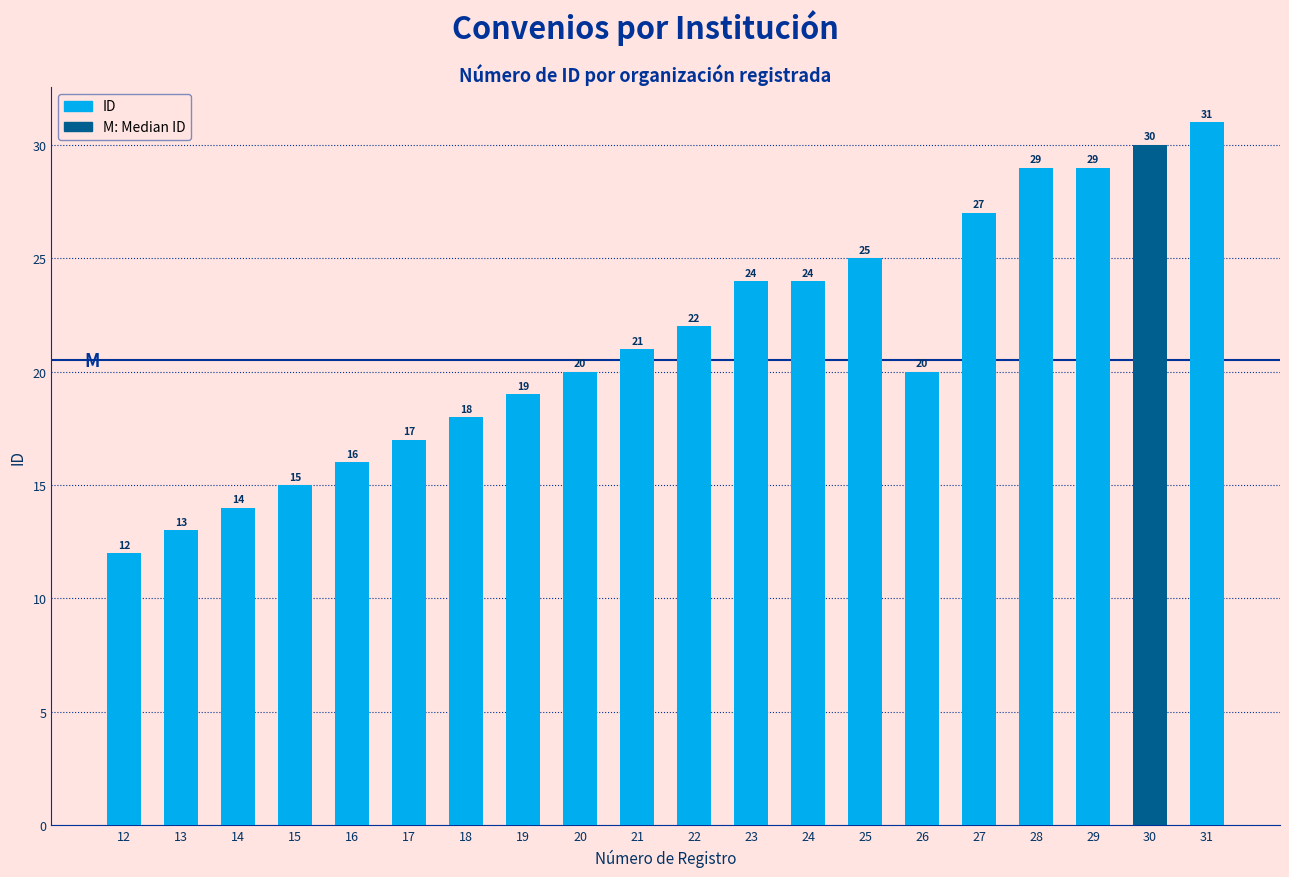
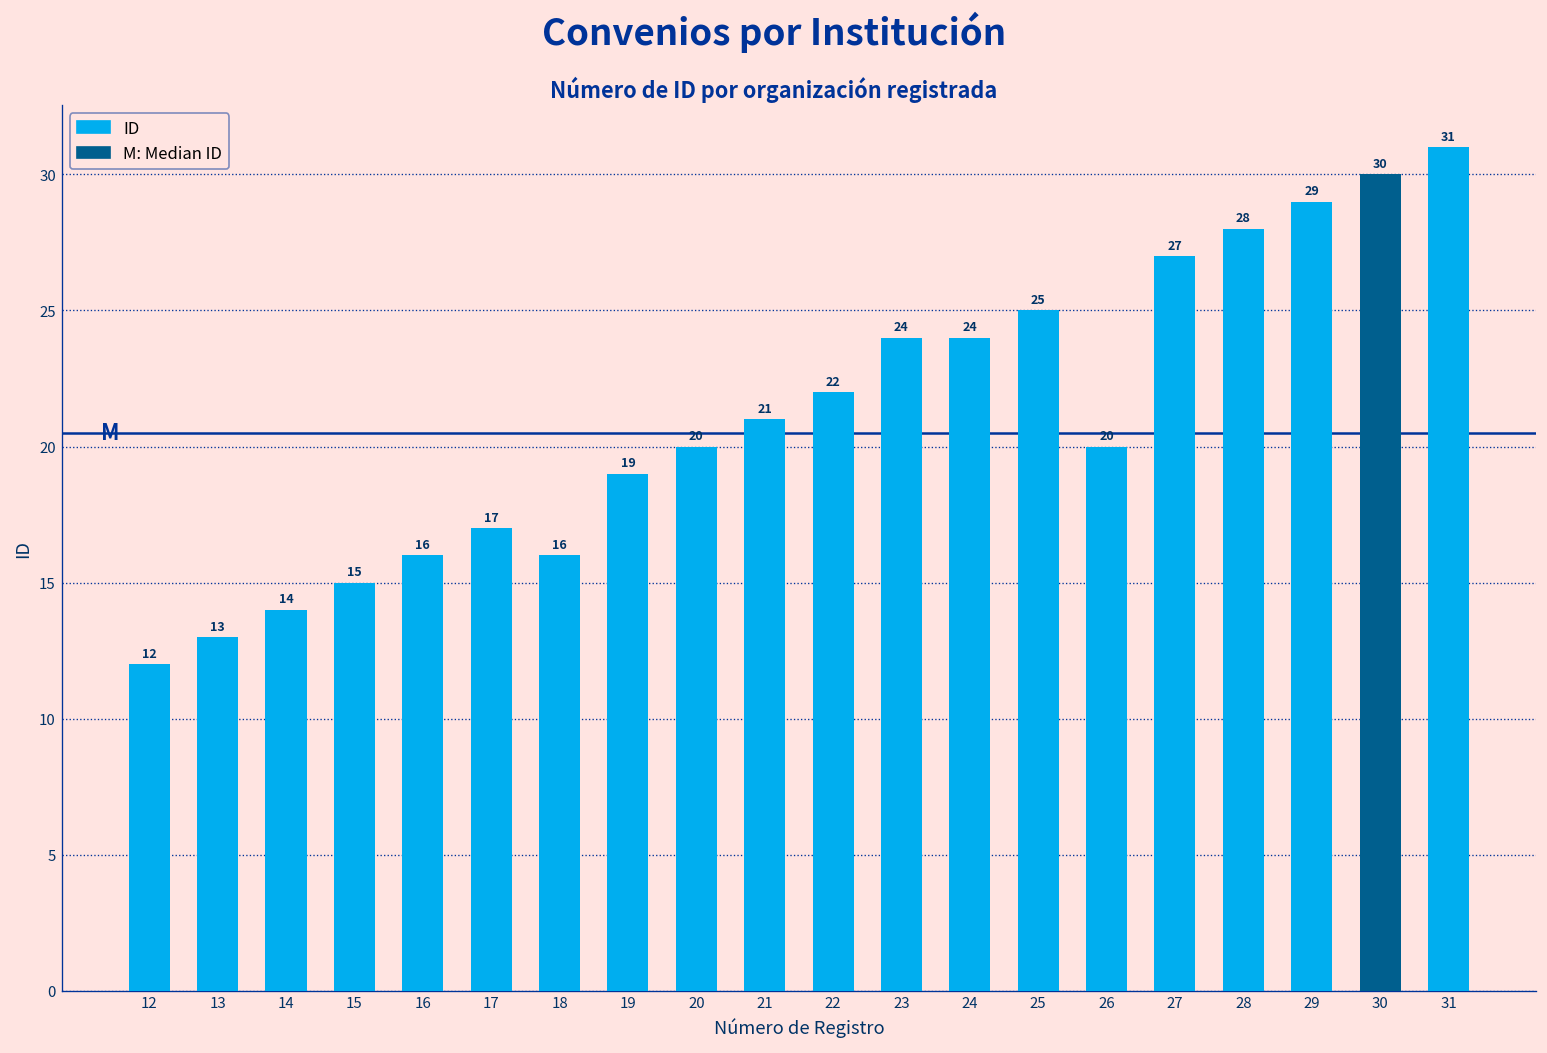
18: 18 -> 16
28: 29 -> 28
